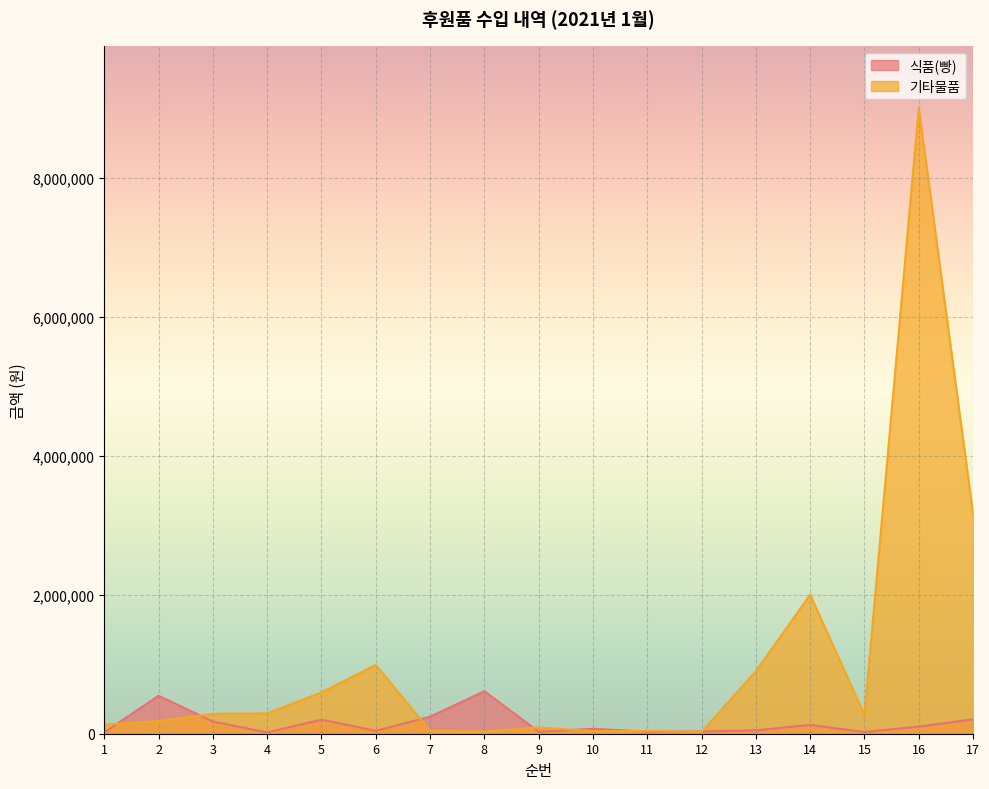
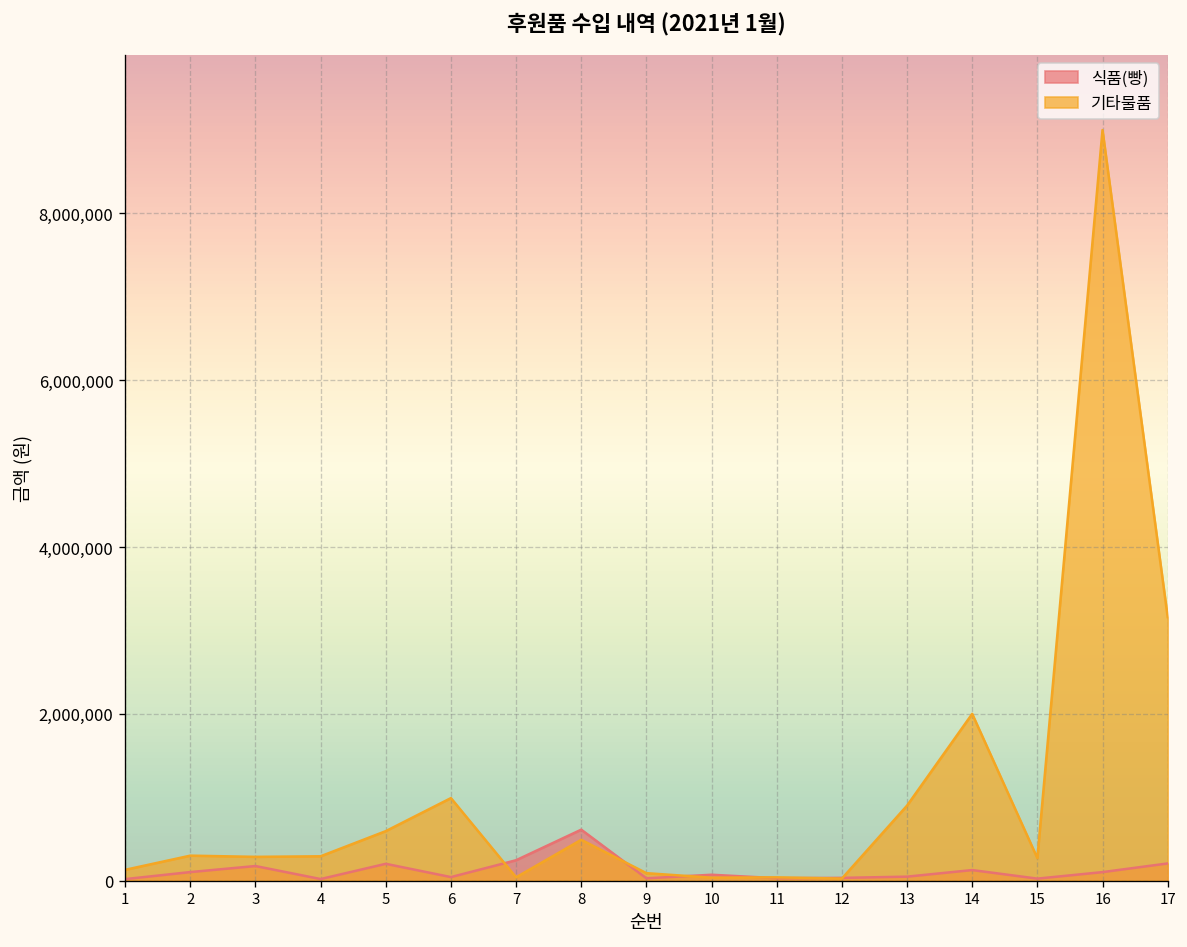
식품(빵), 2: 500,000 -> 100,000
기타물품, 2: 200,000 -> 300,000
기타물품, 8: 0 -> 500,000
